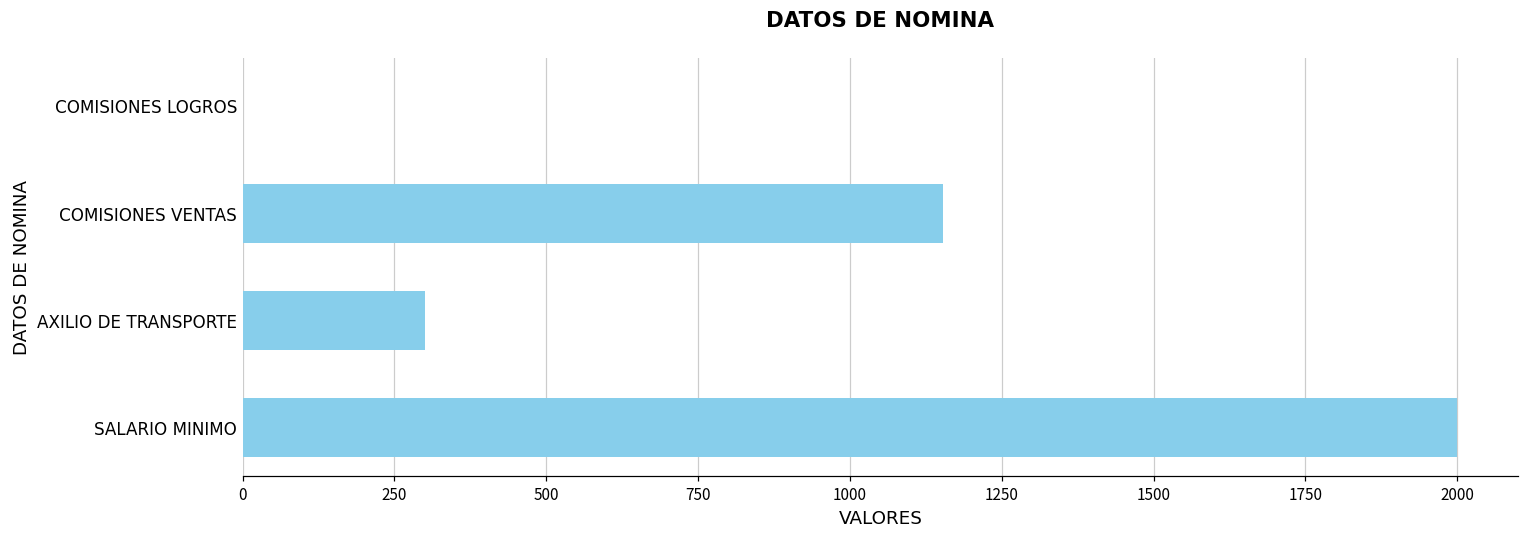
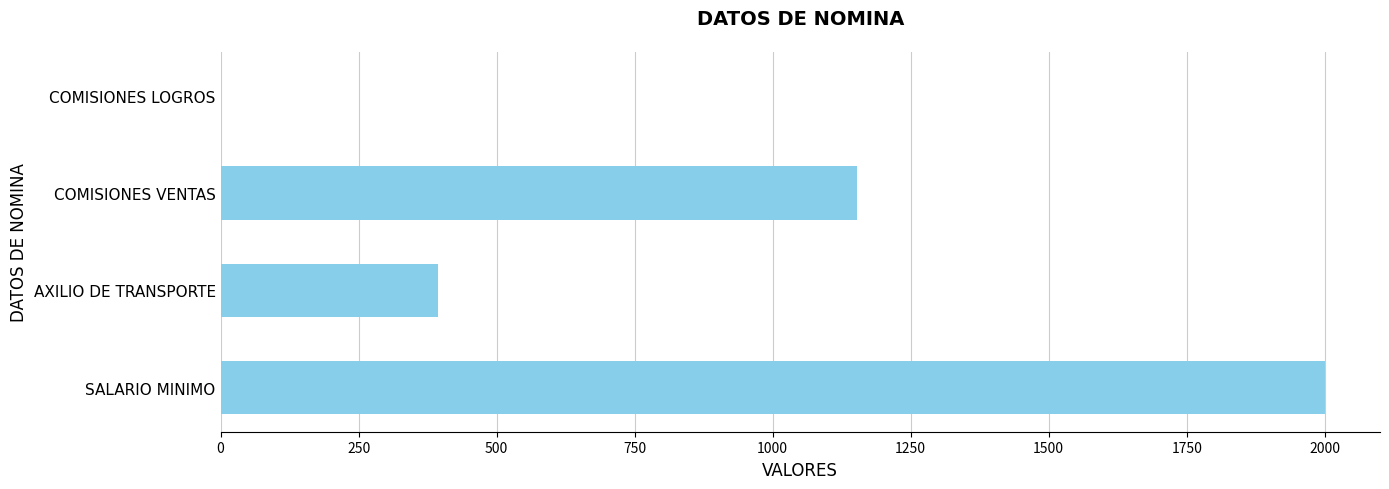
AXILIO DE TRANSPORTE: 300 -> 390
